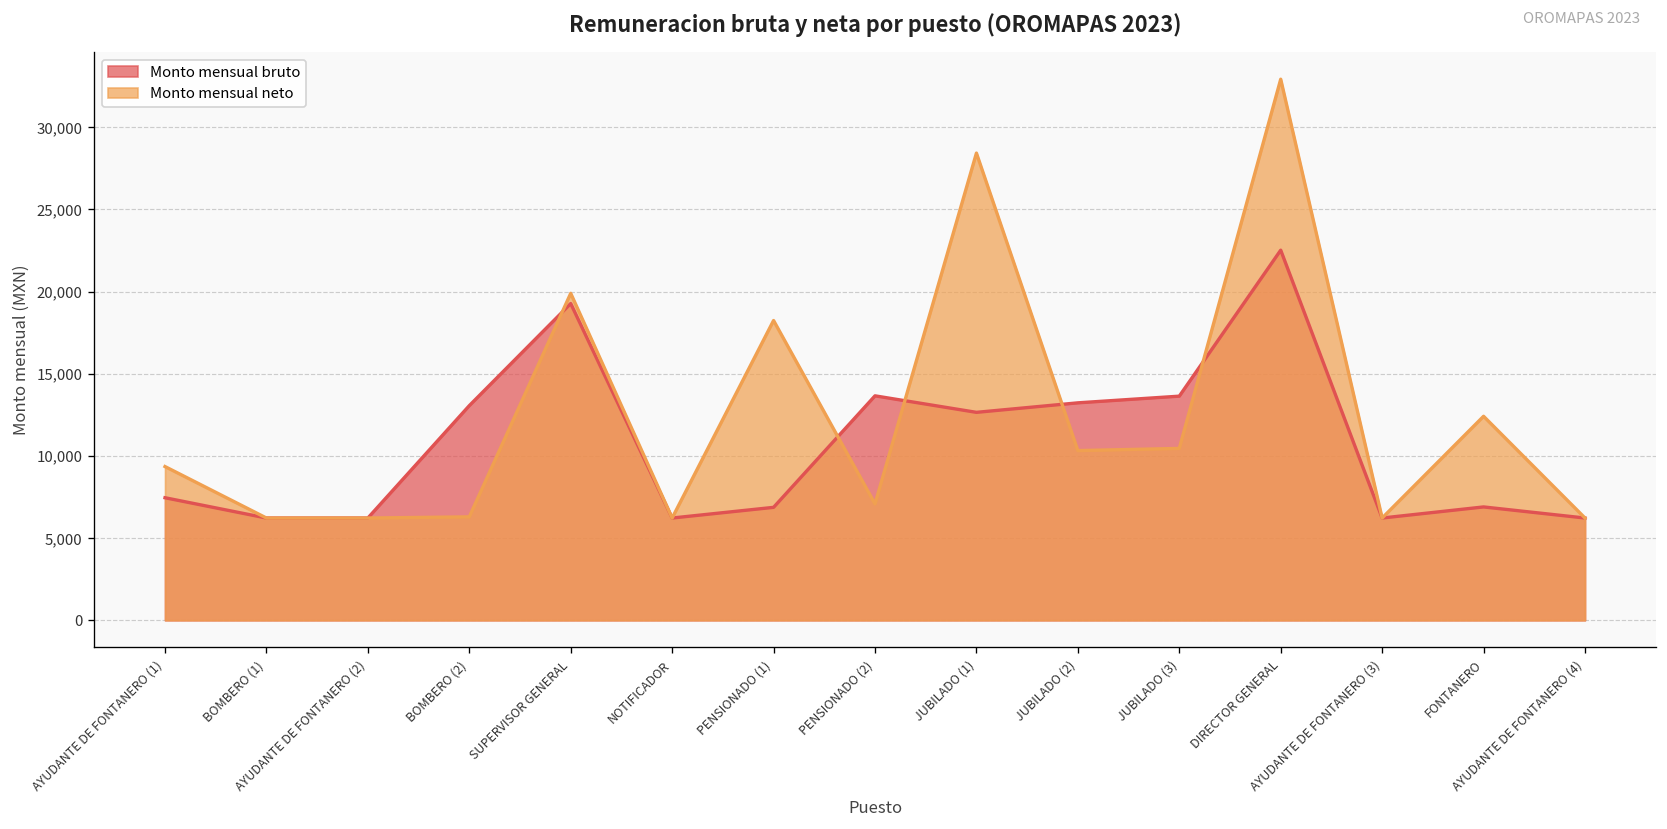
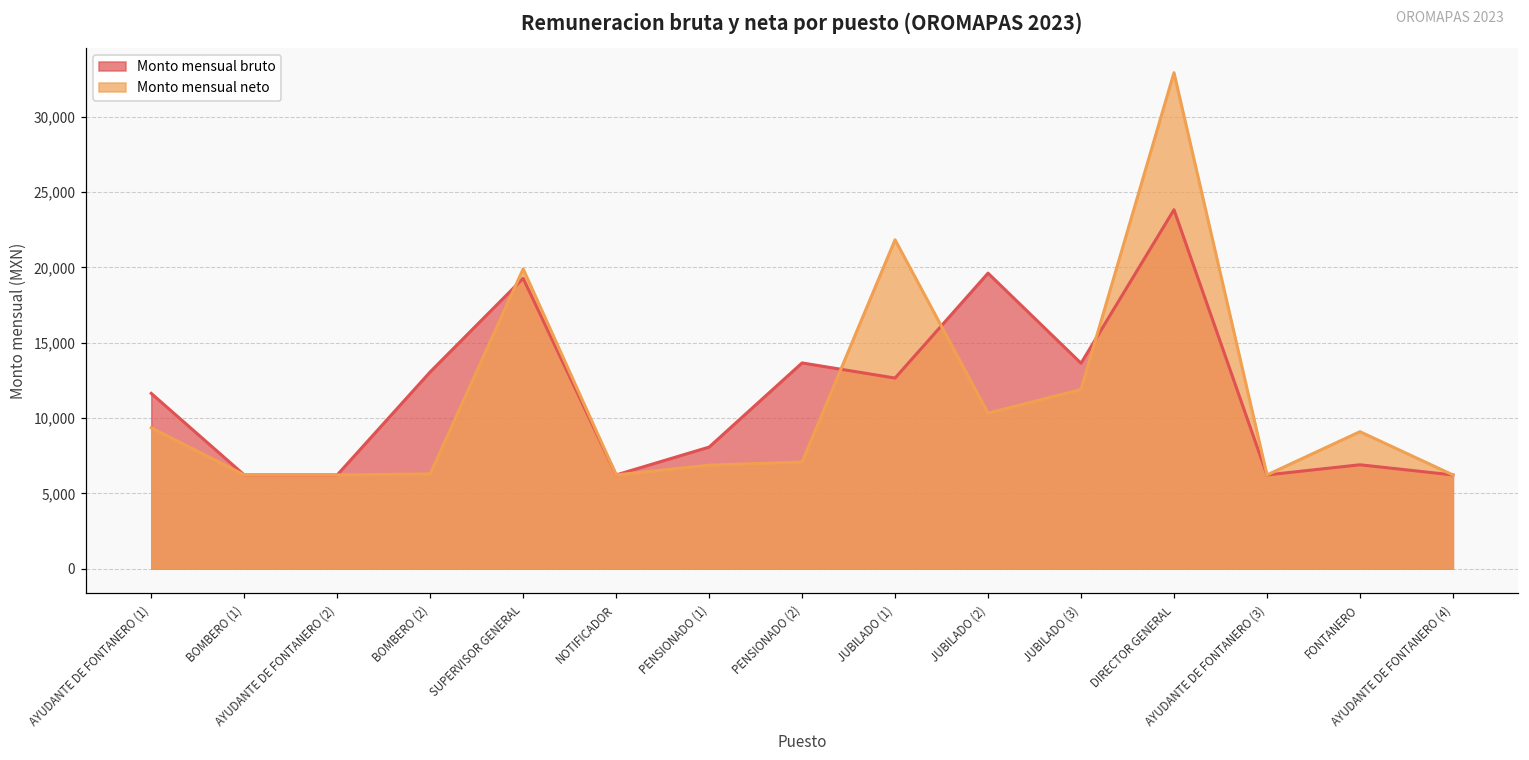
Monto mensual bruto, AYUDANTE DE FONTANERO (1): 7,500 -> 11,600
Monto mensual bruto, PENSIONADO (1): 6,900 -> 8,100
Monto mensual neto, PENSIONADO (1): 18,200 -> 6,900
Monto mensual neto, JUBILADO (1): 28,400 -> 21,800
Monto mensual bruto, JUBILADO (2): 13,200 -> 19,600
Monto mensual neto, JUBILADO (3): 10,500 -> 11,900
Monto mensual bruto, DIRECTOR GENERAL: 22,500 -> 23,800
Monto mensual neto, FONTANERO: 12,400 -> 9,100
